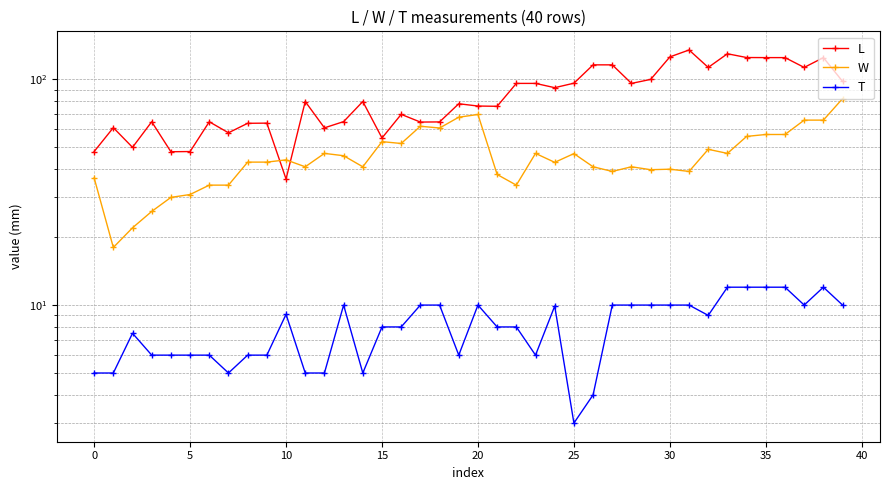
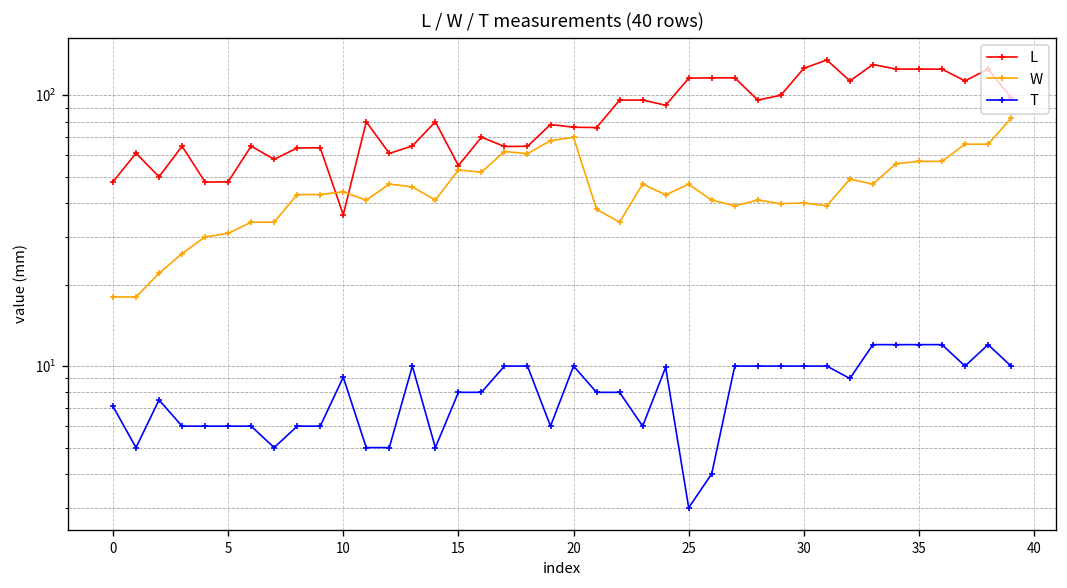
W, 0: 37 -> 18
T, 0: 5.0 -> 7.1
L, 25: 96 -> 120
